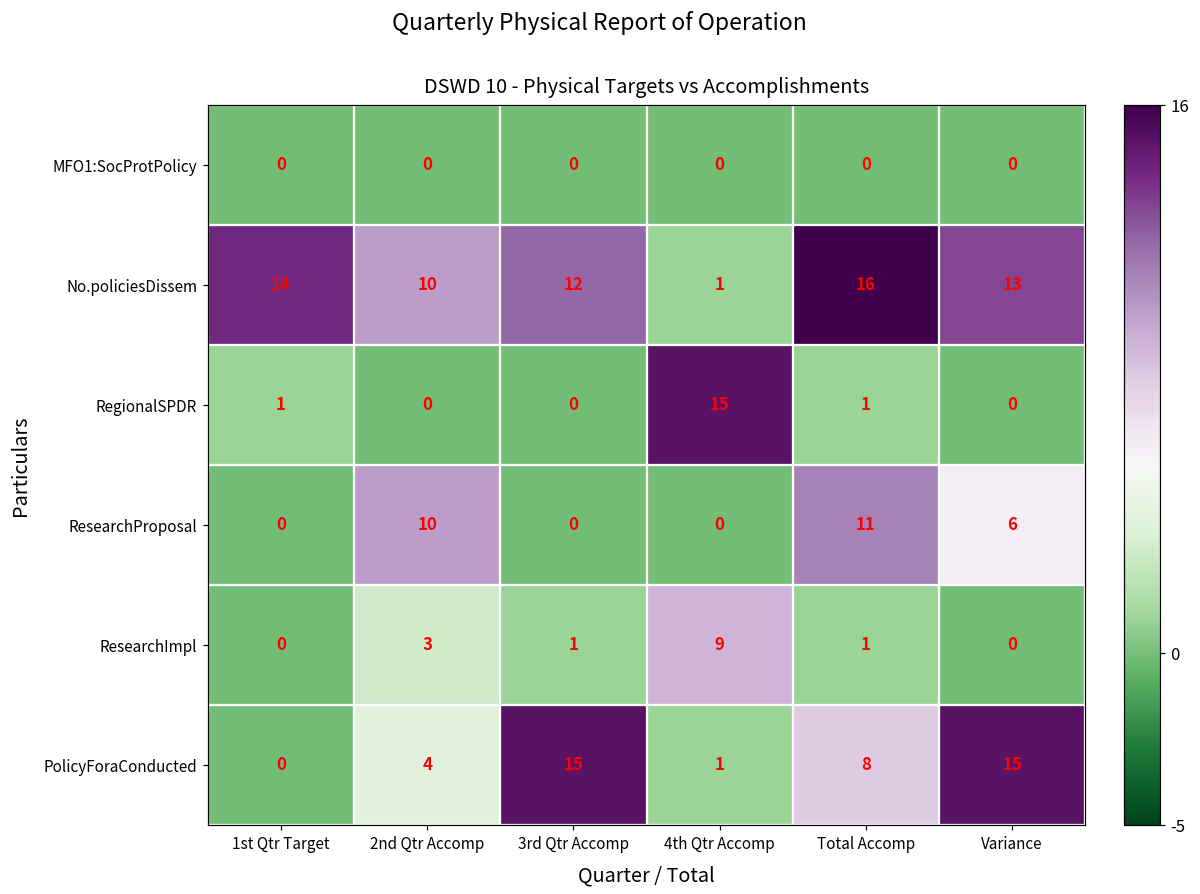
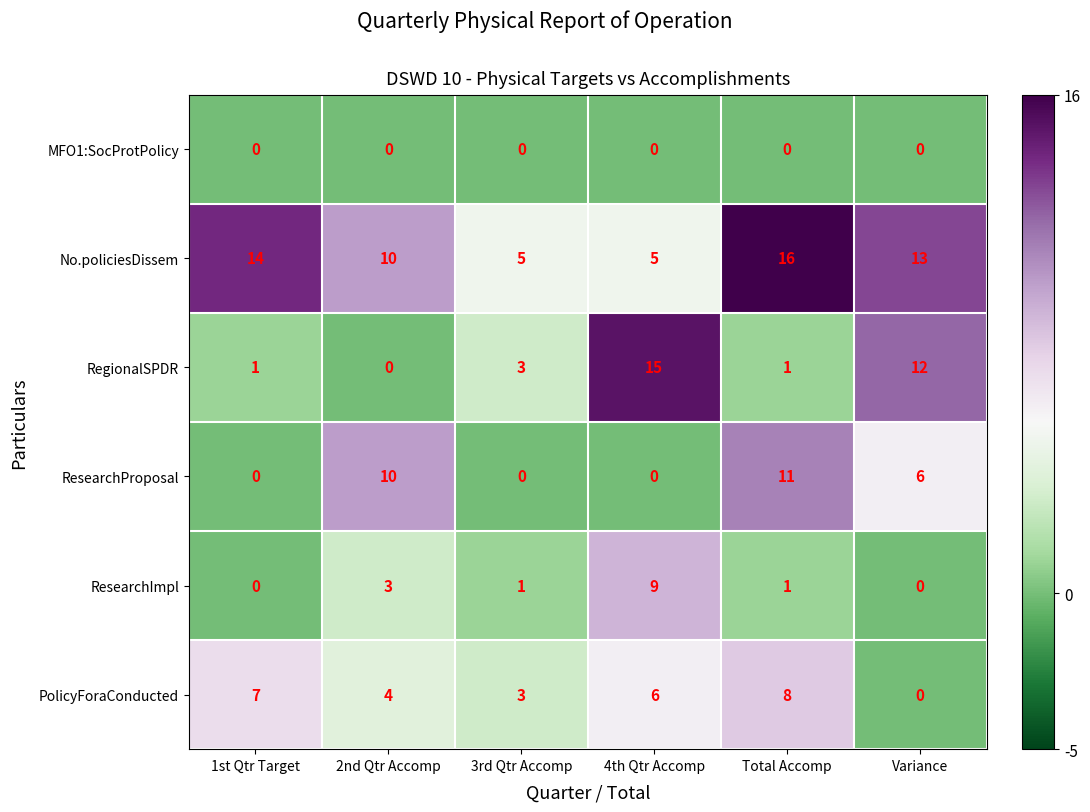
No.policiesDissem, 3rd Qtr Accomp: 12 -> 5
No.policiesDissem, 4th Qtr Accomp: 1 -> 5
RegionalSPDR, 3rd Qtr Accomp: 0 -> 3
RegionalSPDR, Variance: 0 -> 12
PolicyForaConducted, 1st Qtr Target: 0 -> 7
PolicyForaConducted, 3rd Qtr Accomp: 15 -> 3
PolicyForaConducted, 4th Qtr Accomp: 1 -> 6
PolicyForaConducted, Variance: 15 -> 0
